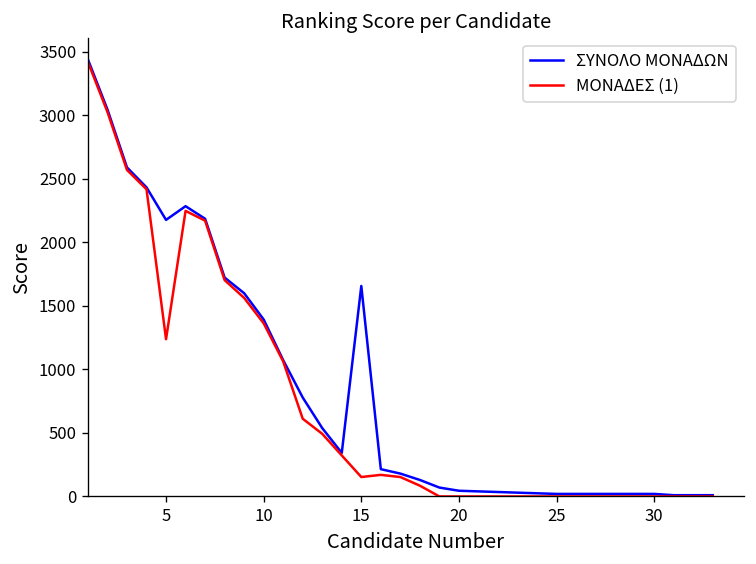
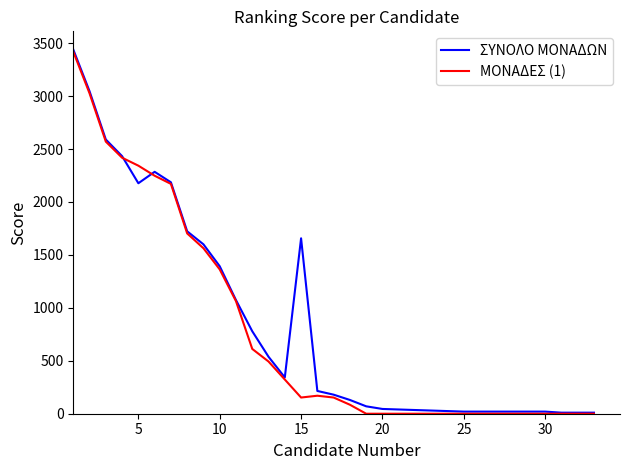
ΜΟΝΑΔΕΣ (1), 5: 1240 -> 2340
